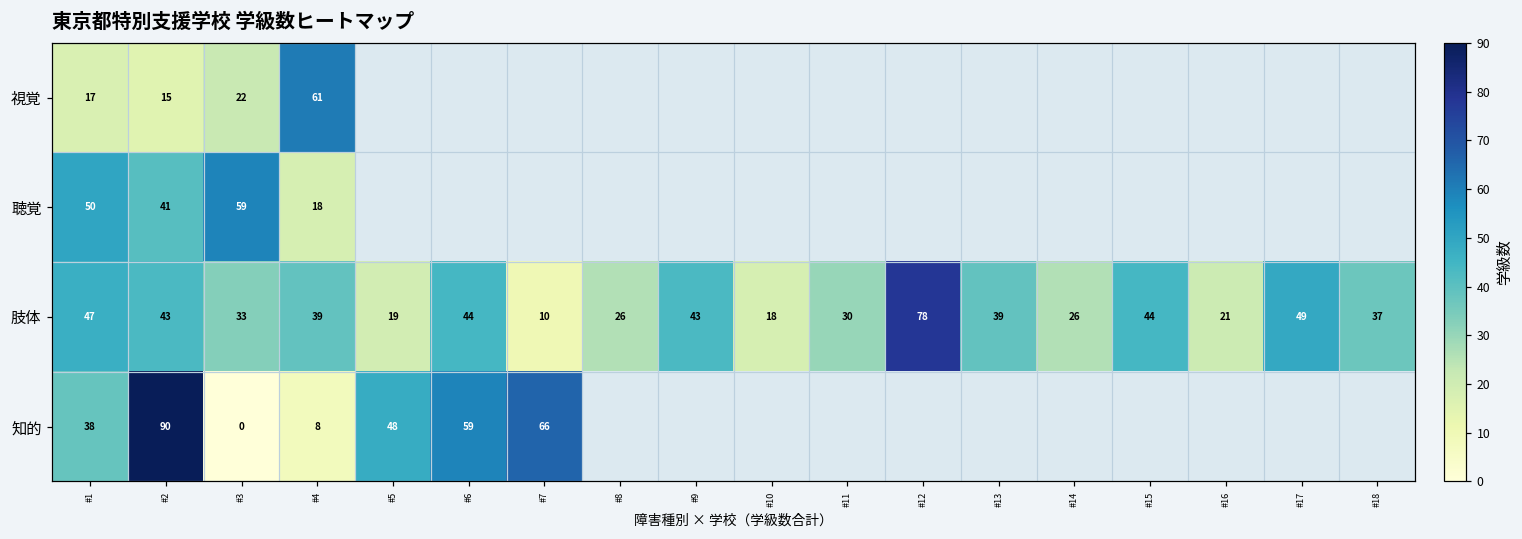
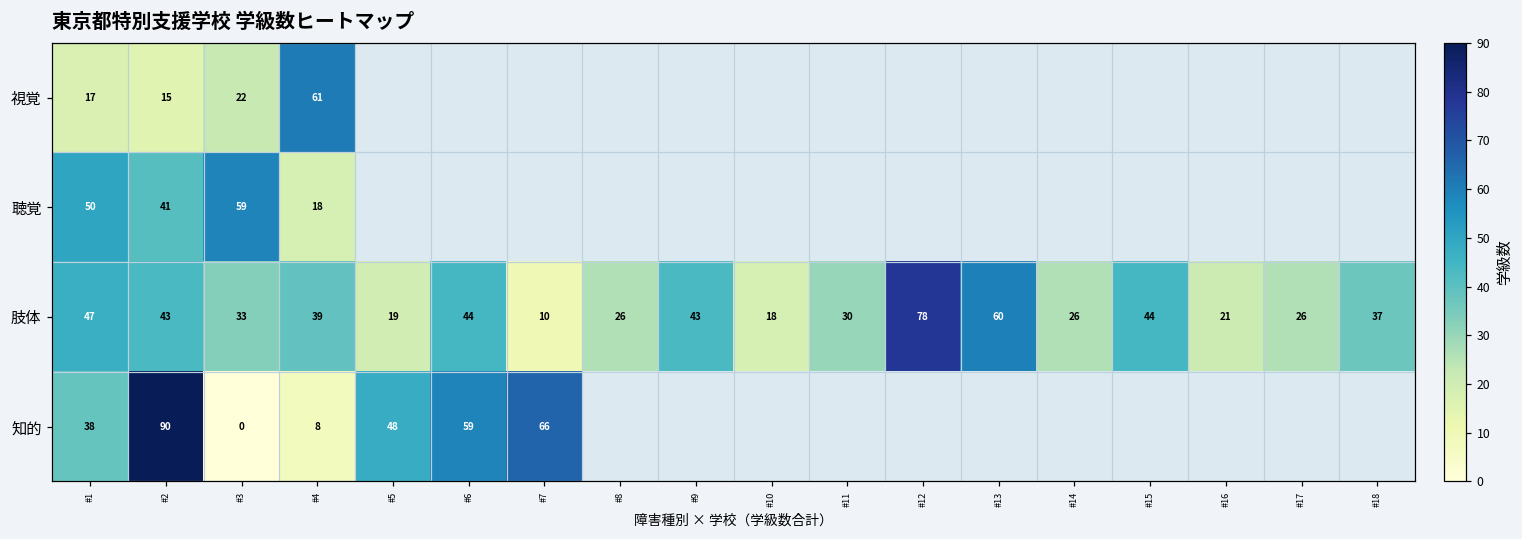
肢体, #13: 39 -> 60
肢体, #17: 49 -> 26
